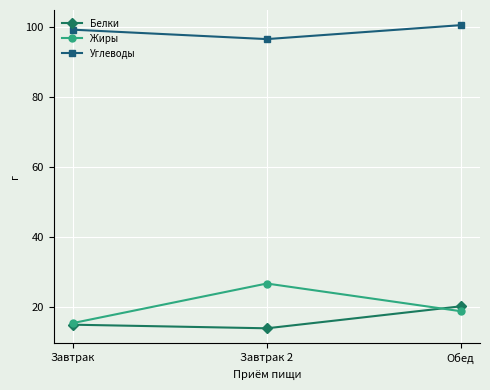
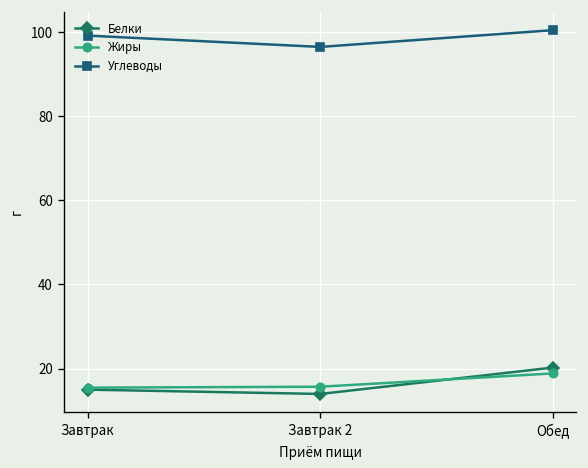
Жиры, Завтрак 2: 27 -> 16
